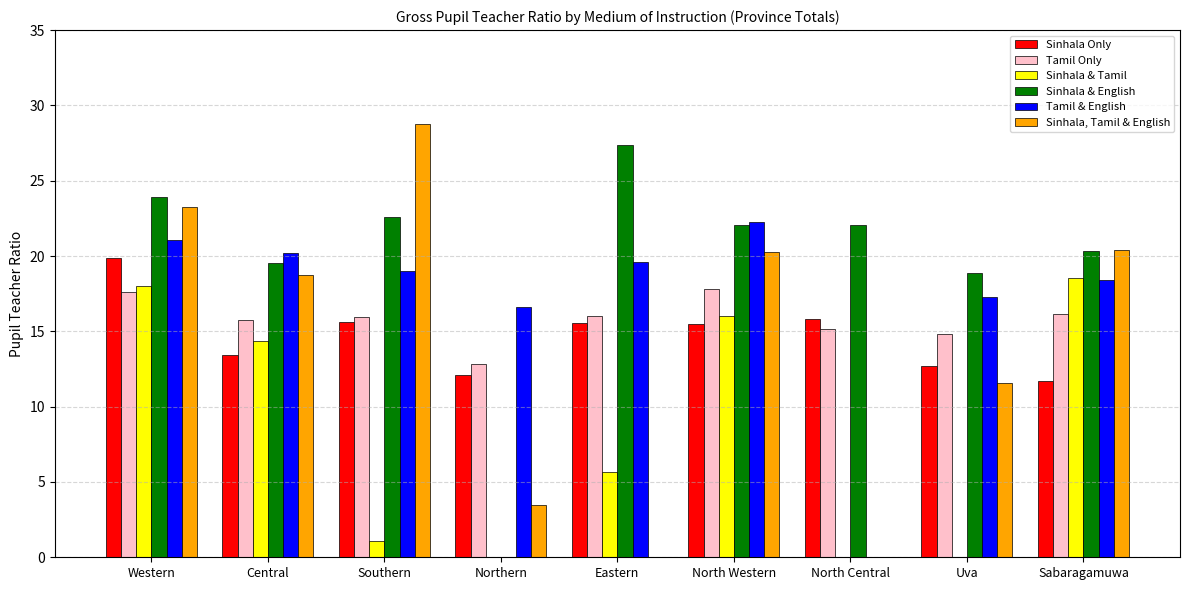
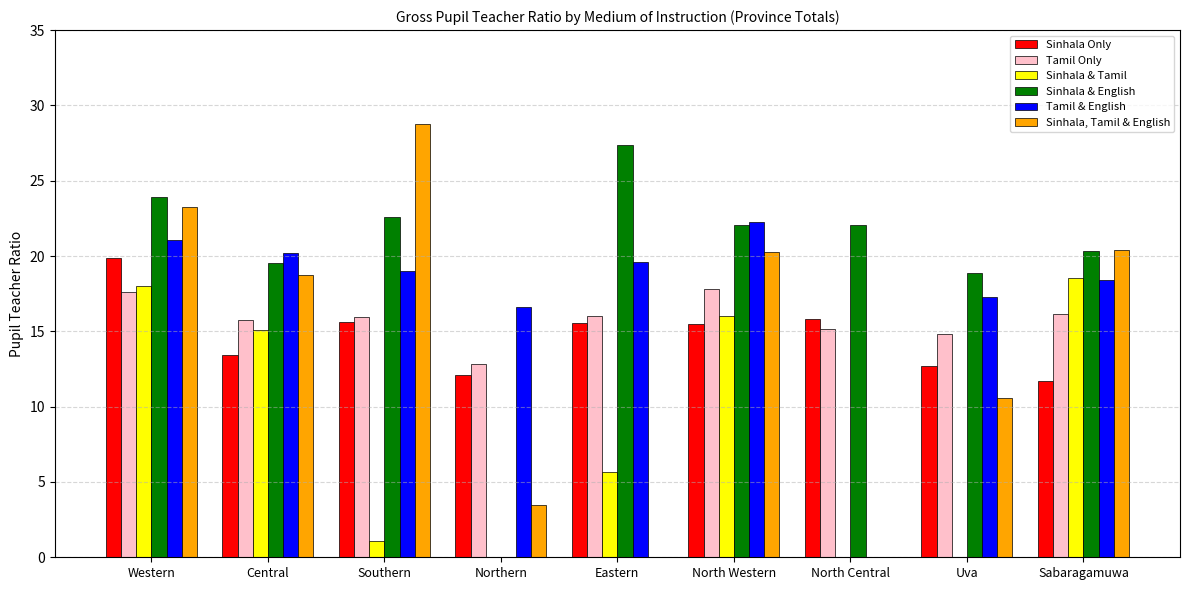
Sinhala & Tamil, Central: 14.4 -> 15.1
Sinhala, Tamil & English, Uva: 11.6 -> 10.6
